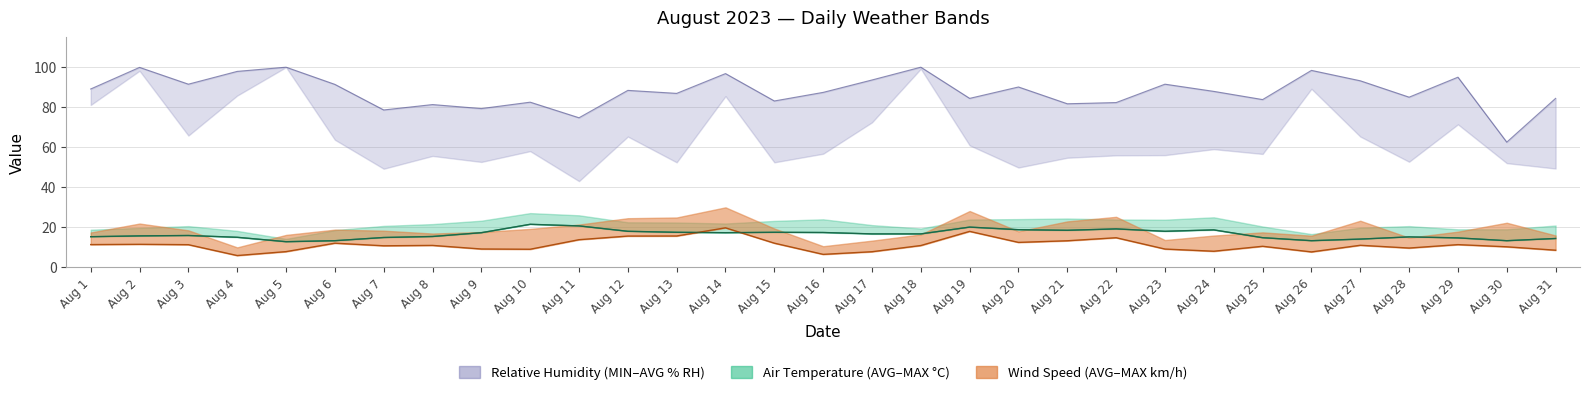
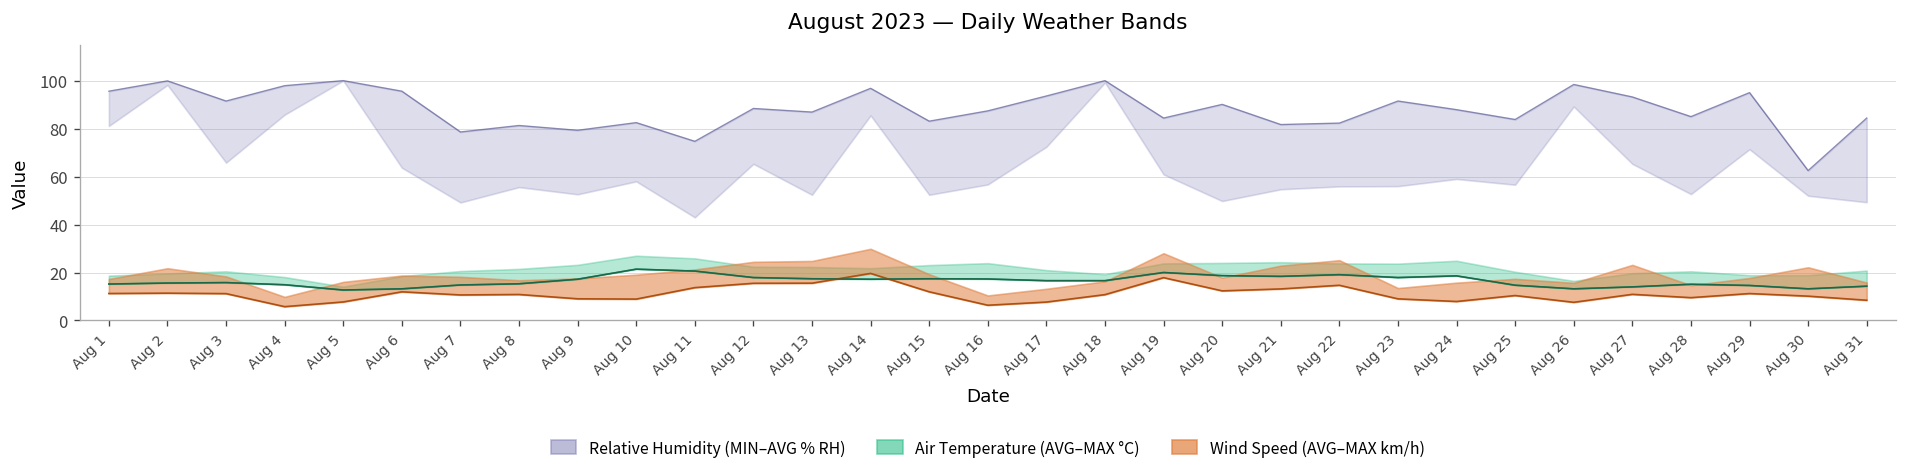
Relative Humidity (MIN–AVG % RH), Aug 1: 89 -> 96
Relative Humidity (MIN–AVG % RH), Aug 6: 91 -> 96
